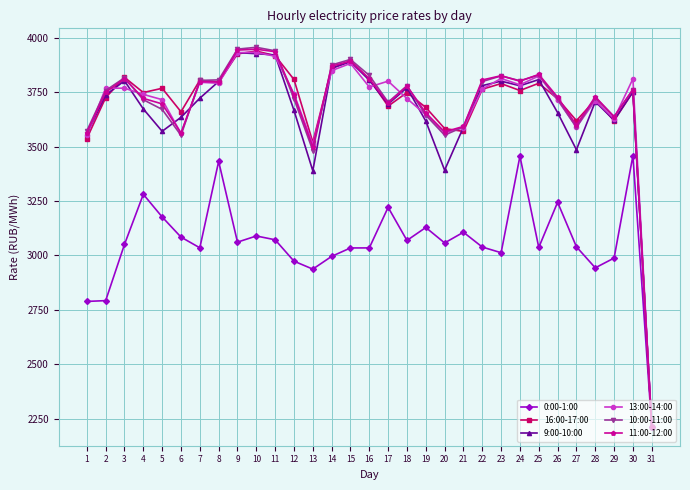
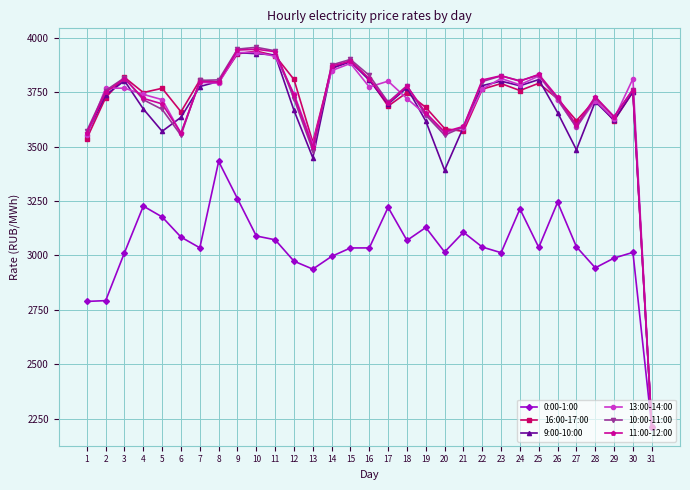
0:00-1:00, 3: 3050 -> 3010
0:00-1:00, 4: 3280 -> 3230
9:00-10:00, 7: 3720 -> 3780
0:00-1:00, 9: 3060 -> 3260
9:00-10:00, 13: 3390 -> 3450
0:00-1:00, 20: 3060 -> 3020
0:00-1:00, 24: 3460 -> 3210
0:00-1:00, 30: 3460 -> 3010
